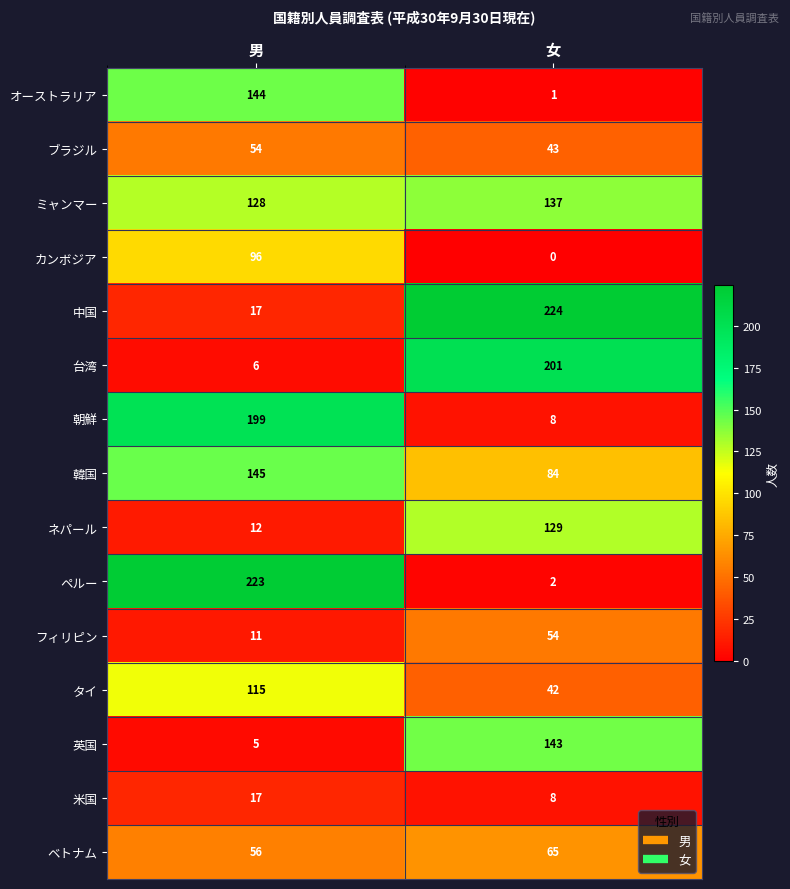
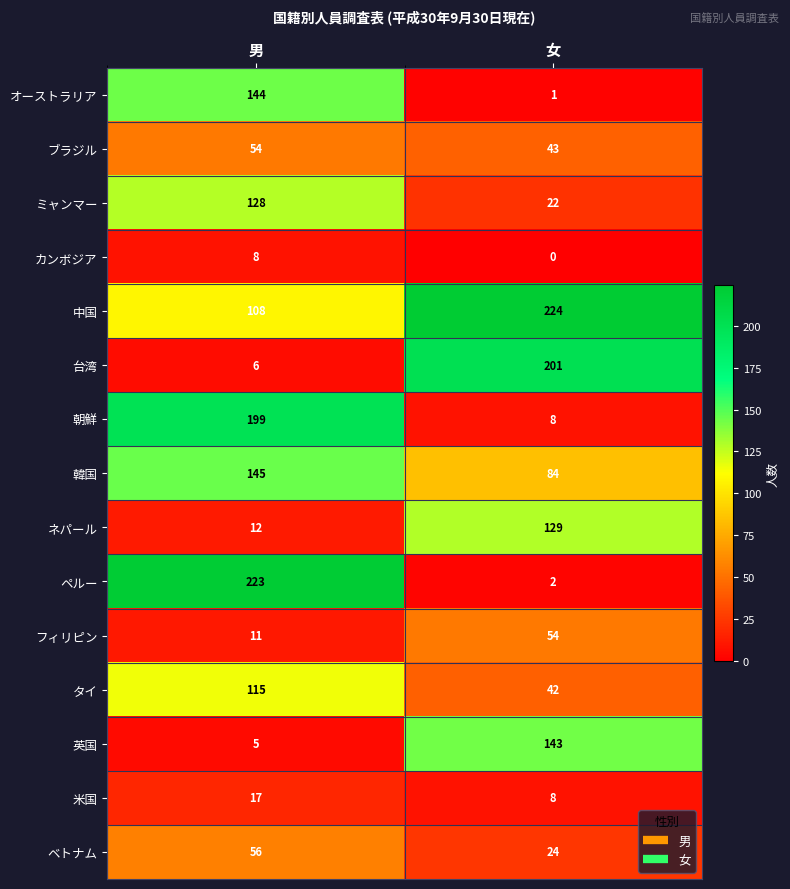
ミャンマー, 女: 137 -> 22
カンボジア, 男: 96 -> 8
中国, 男: 17 -> 108
ベトナム, 女: 65 -> 24
